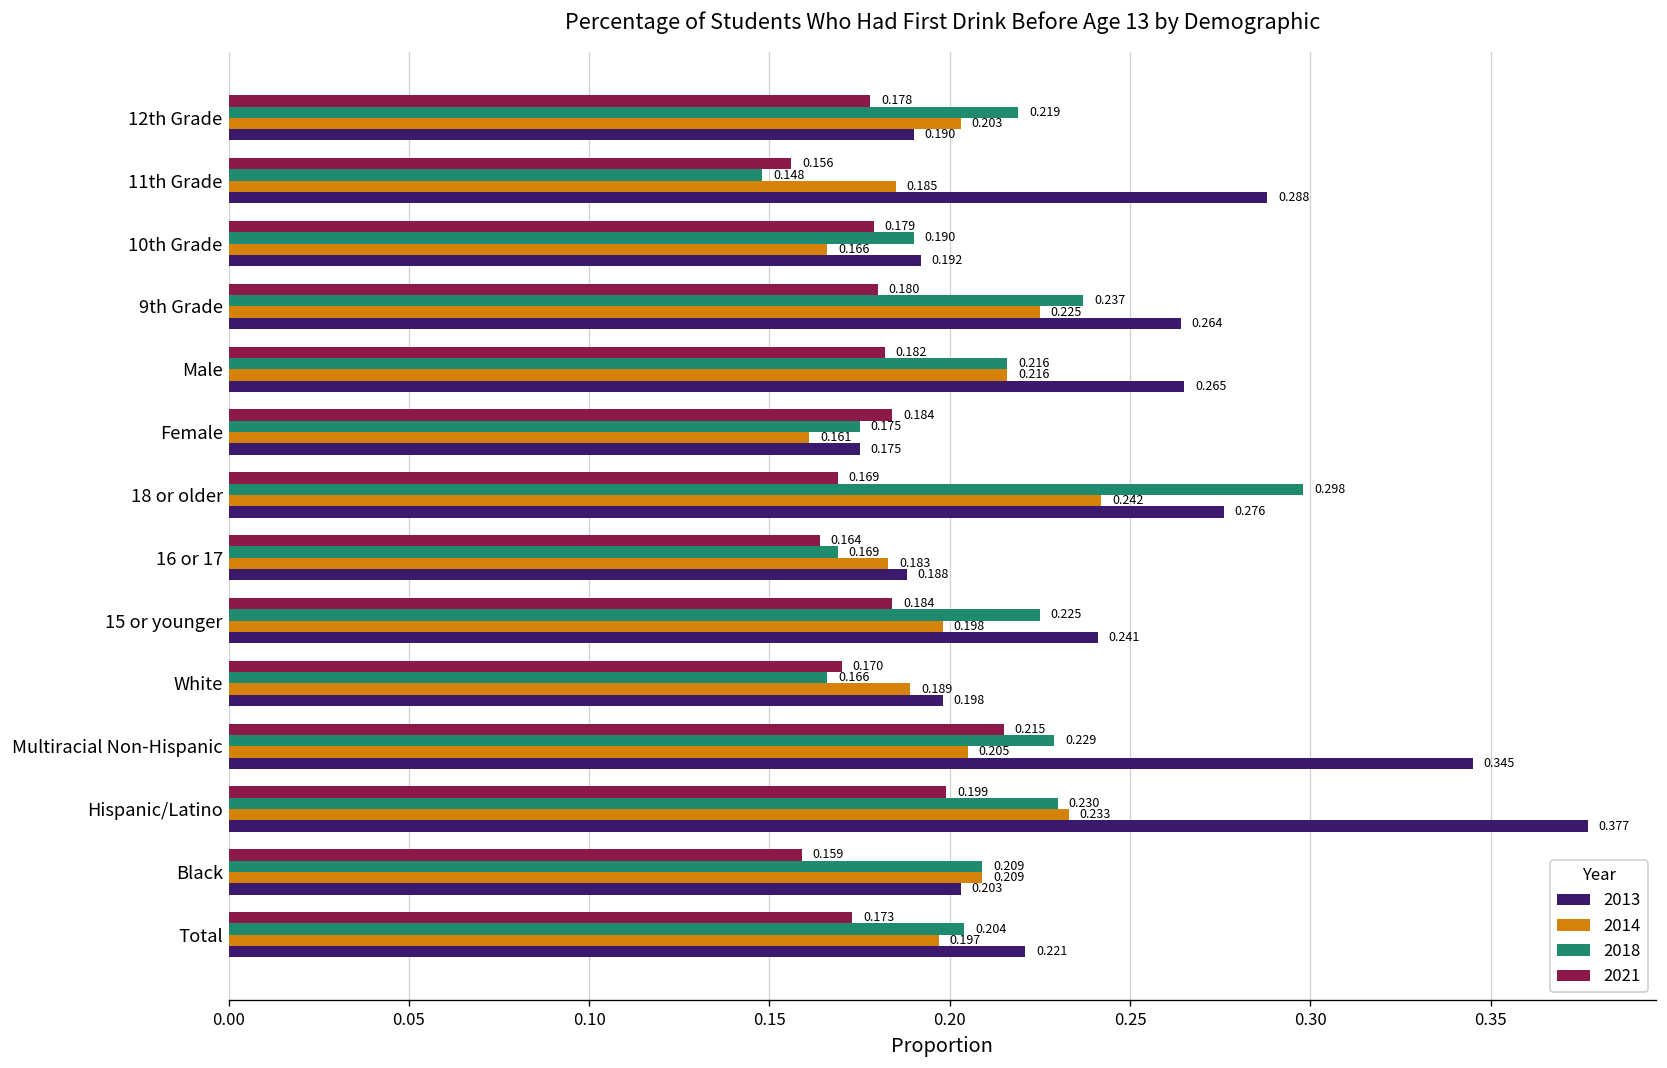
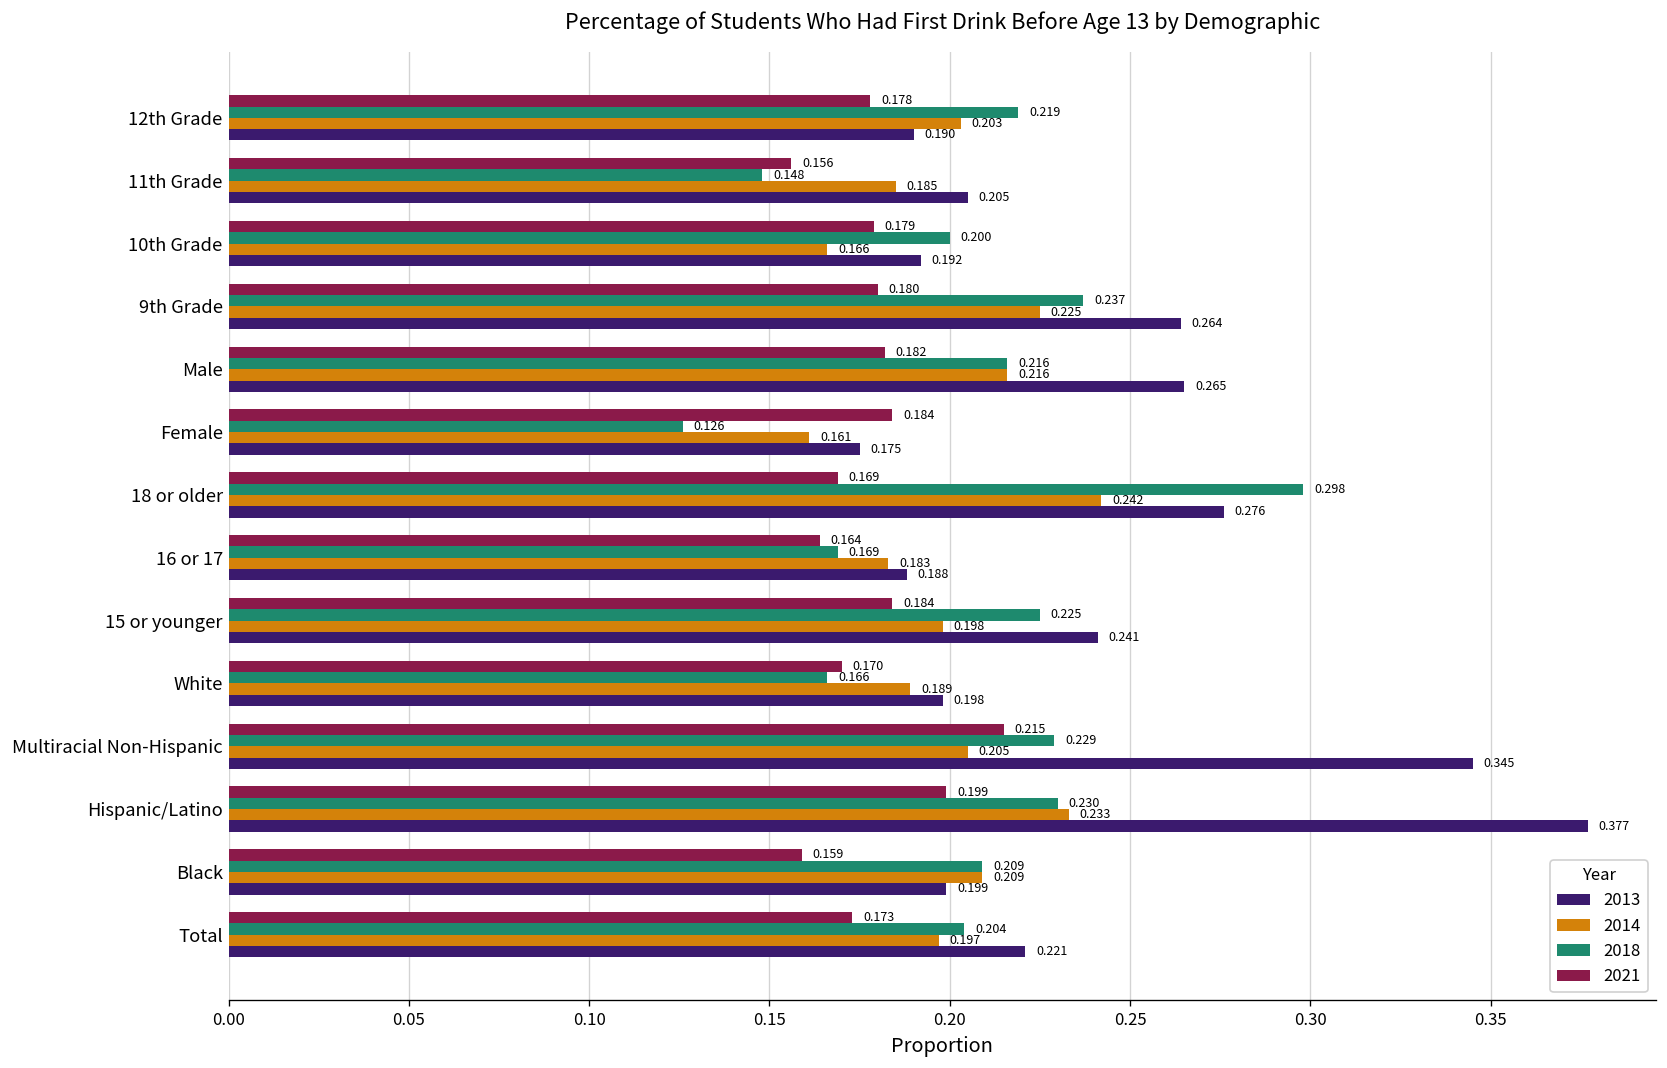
2013, 11th Grade: 0.288 -> 0.205
2018, 10th Grade: 0.190 -> 0.200
2018, Female: 0.175 -> 0.126
2013, Black: 0.203 -> 0.199
